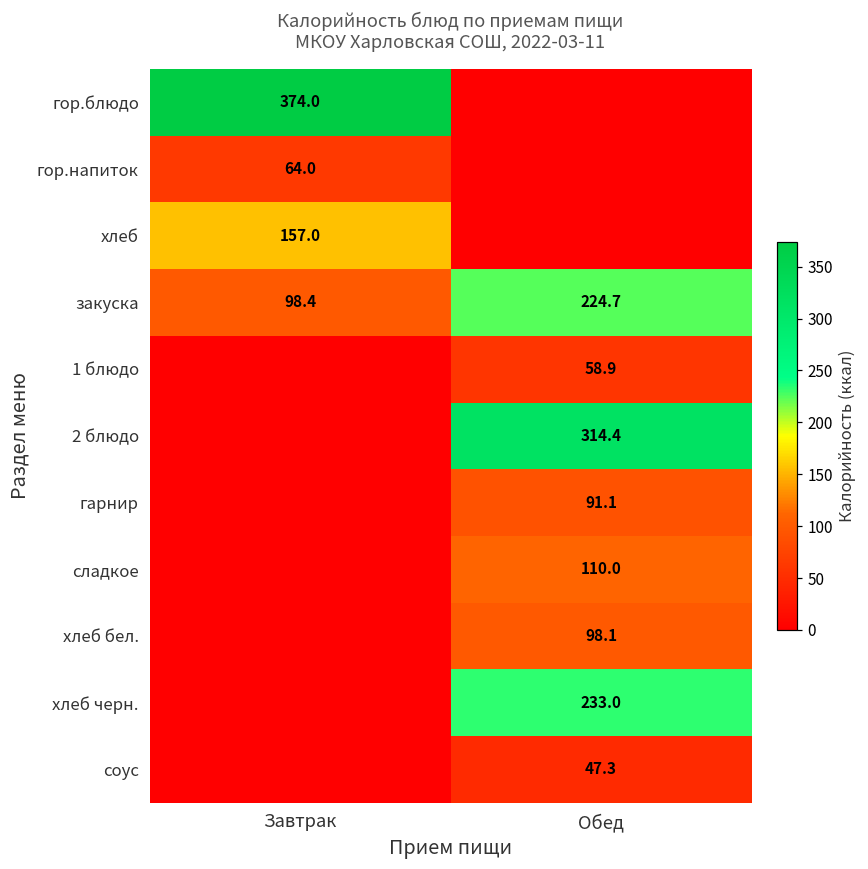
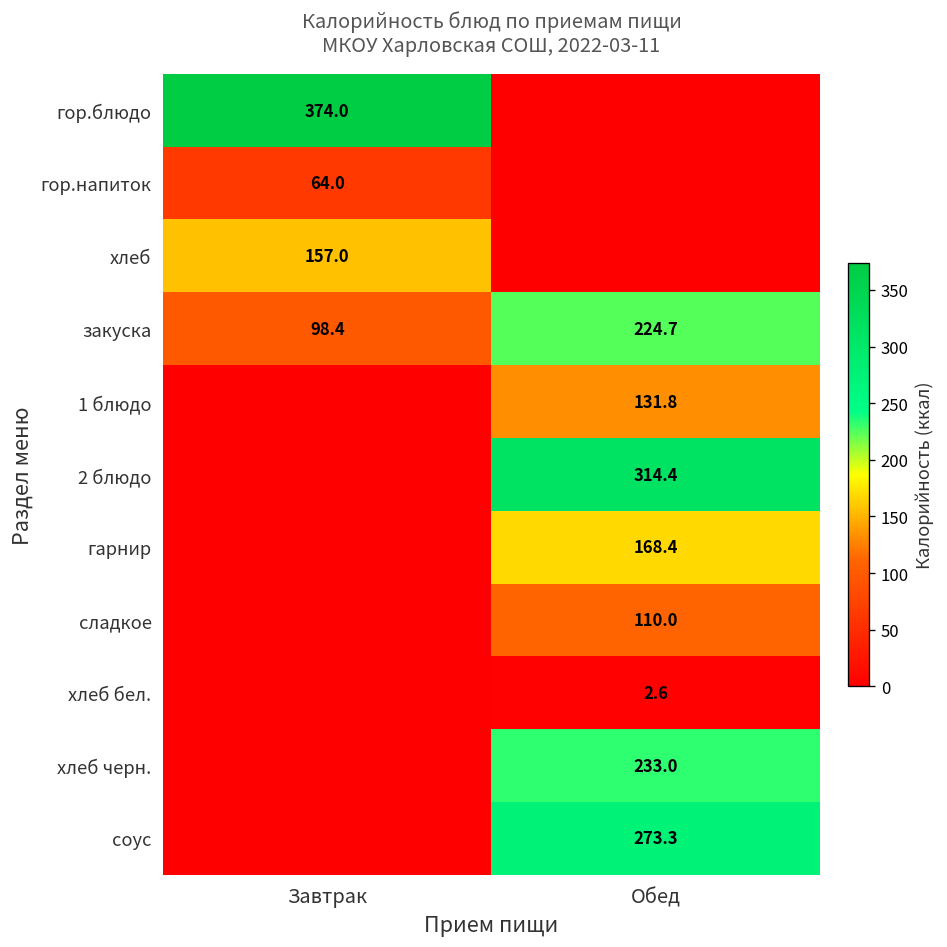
1 блюдо, Обед: 58.9 -> 131.8
гарнир, Обед: 91.1 -> 168.4
хлеб бел., Обед: 98.1 -> 2.6
соус, Обед: 47.3 -> 273.3
